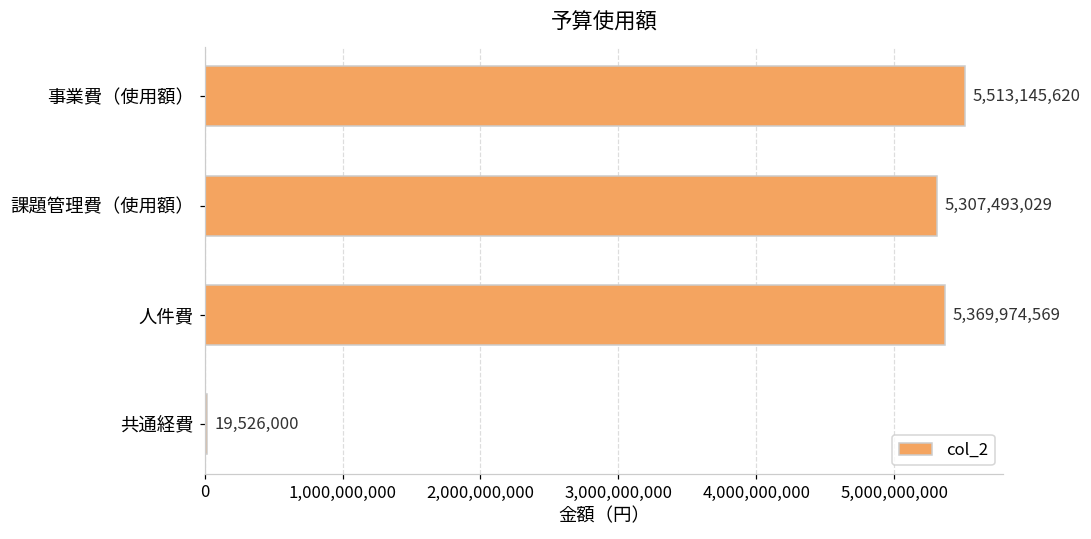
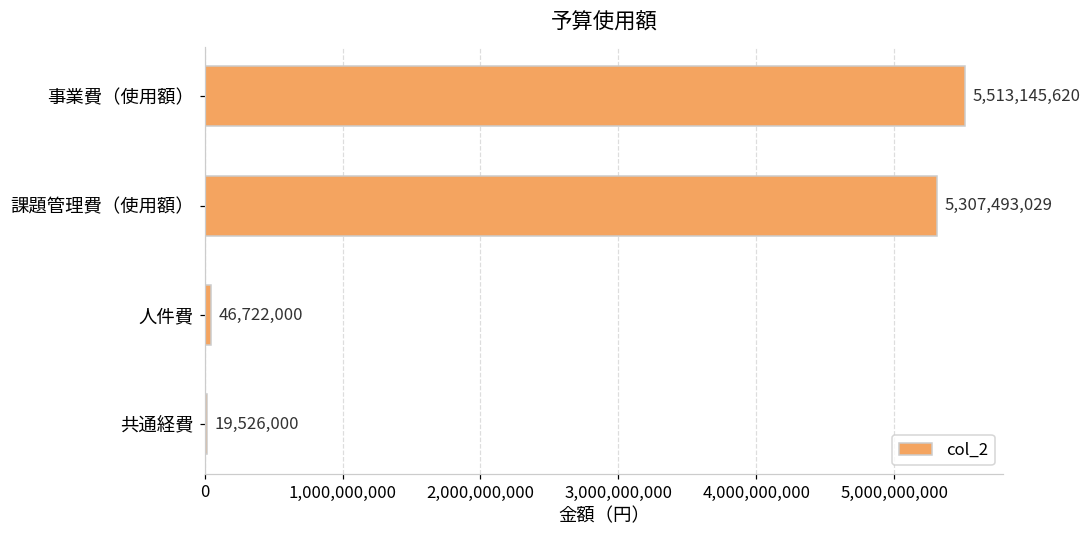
人件費: 5,369,974,569 -> 46,722,000
